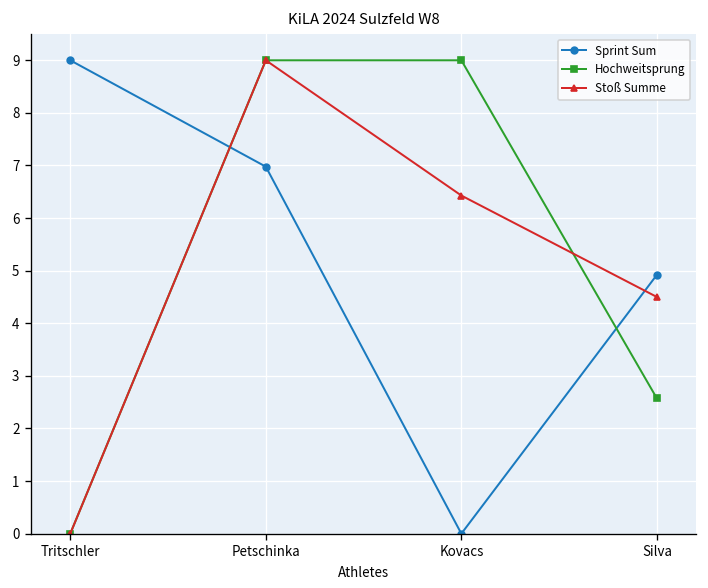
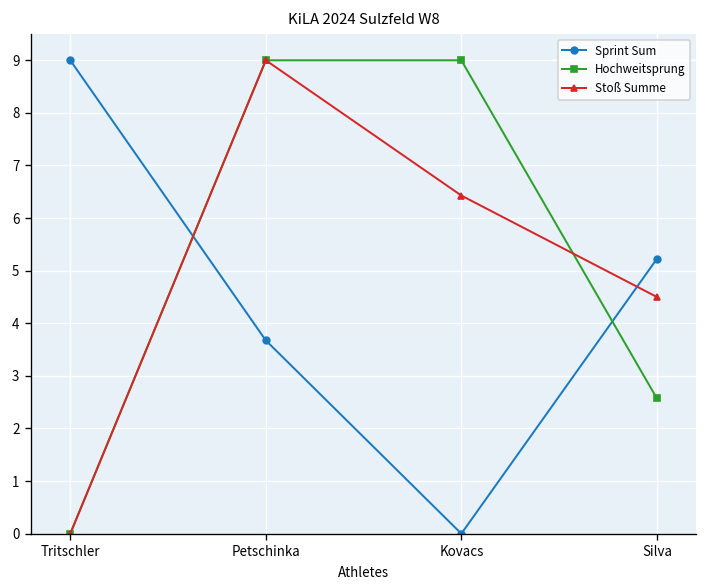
Sprint Sum, Petschinka: 7.0 -> 3.7
Sprint Sum, Silva: 4.9 -> 5.2
